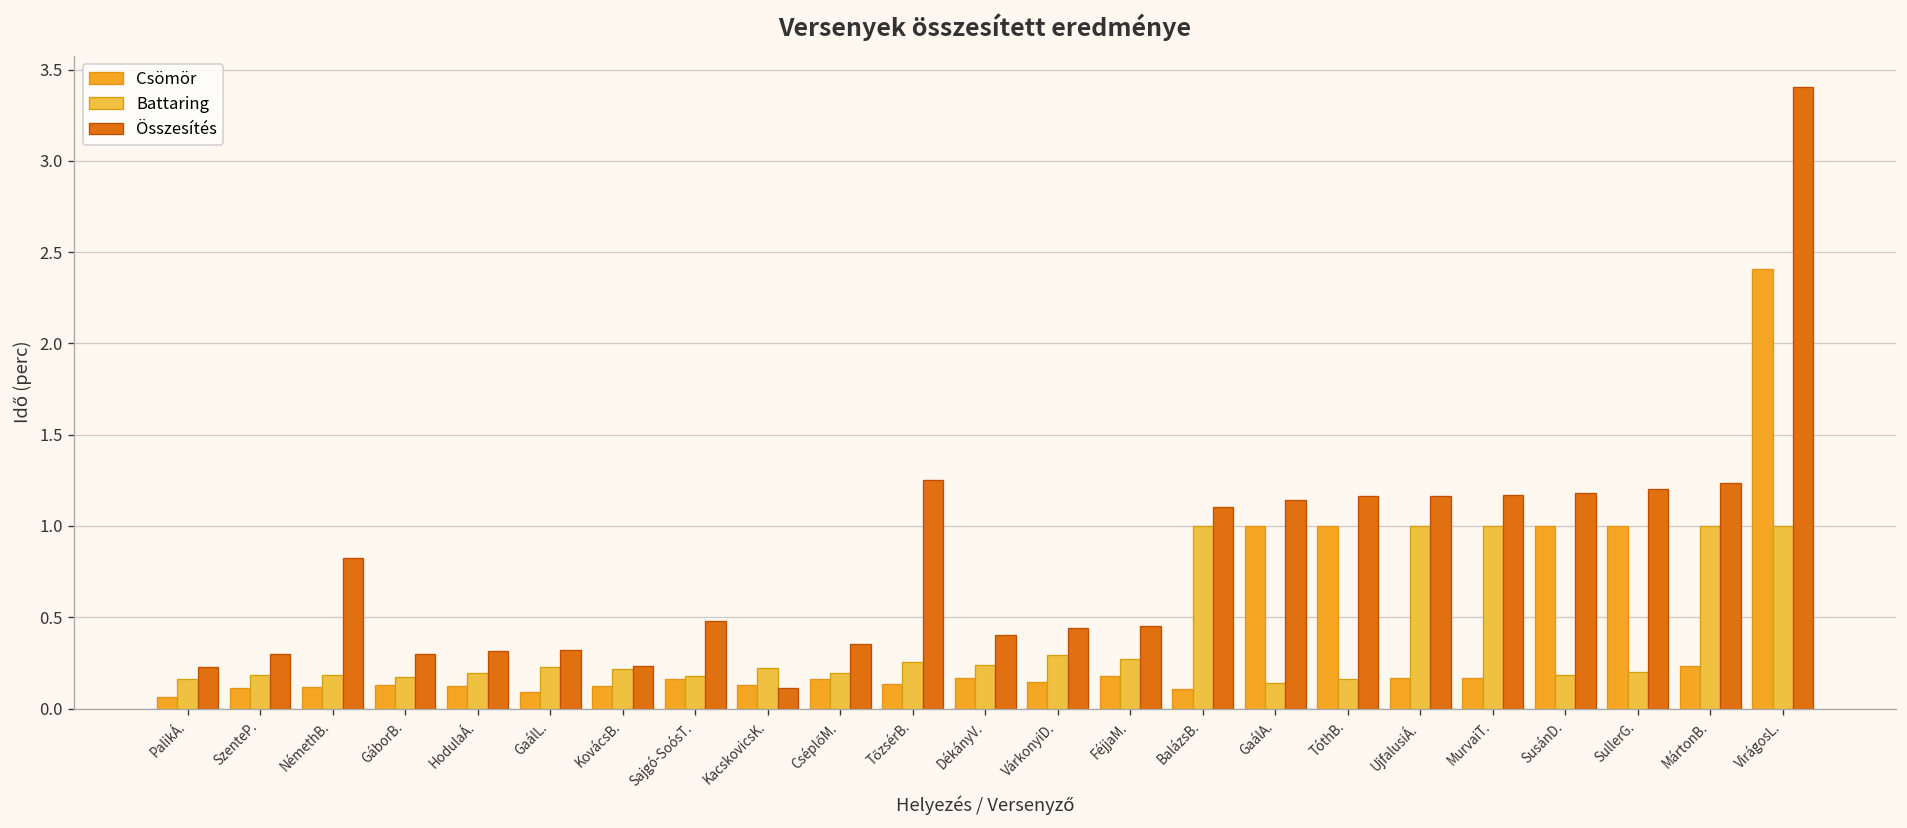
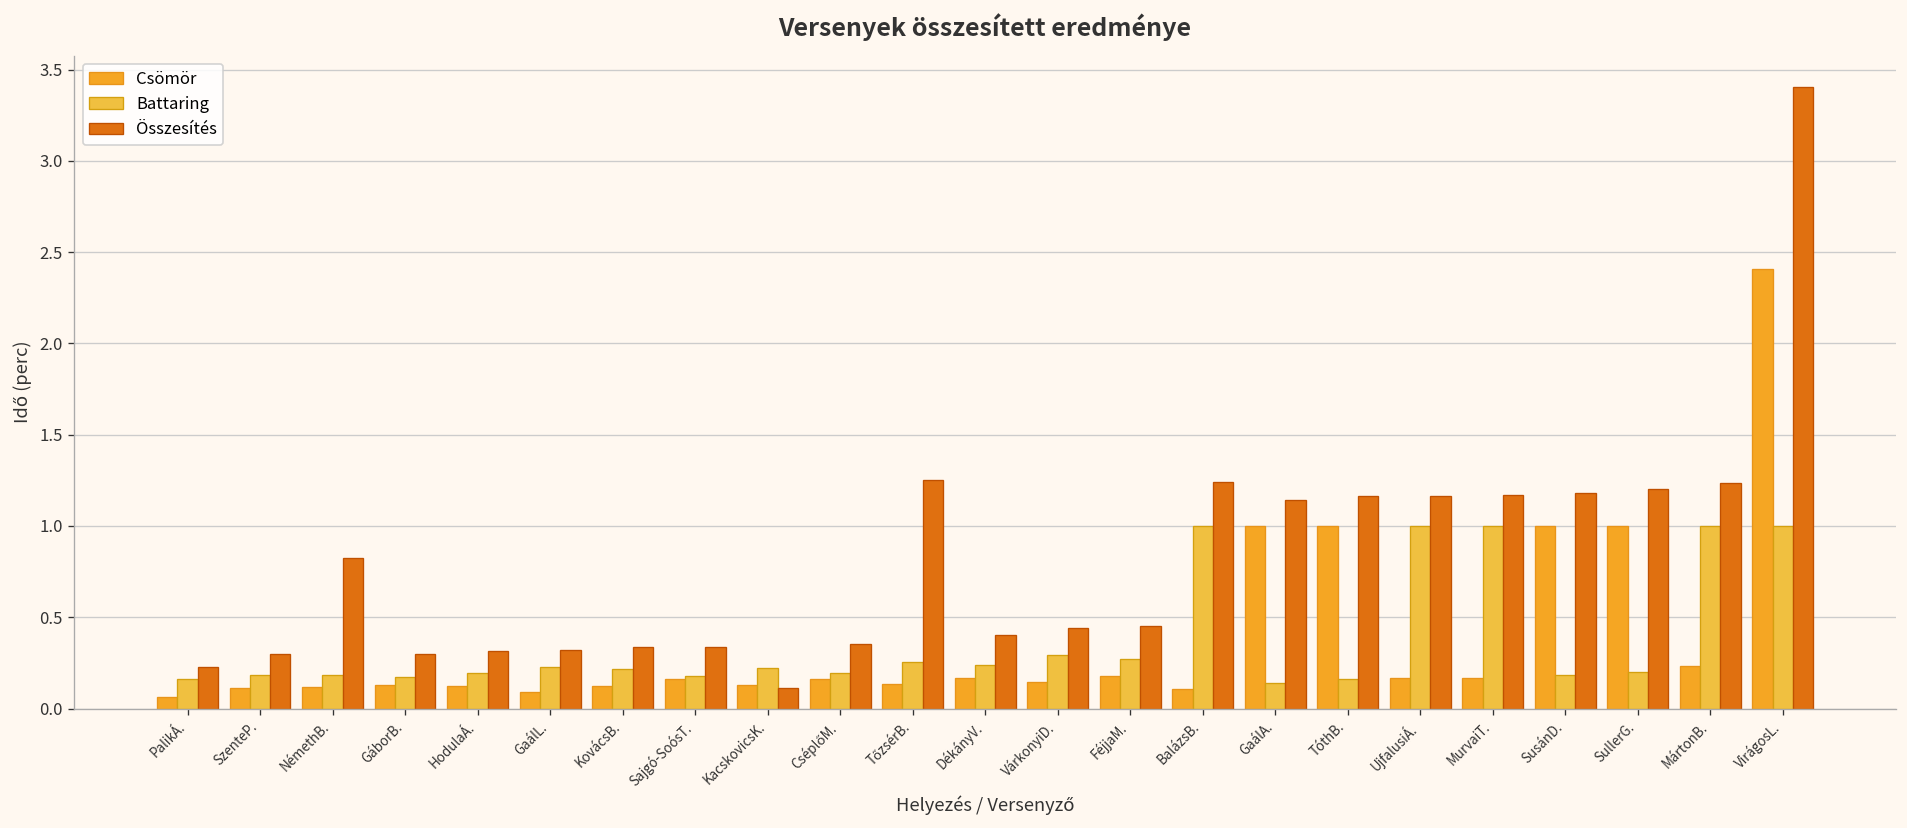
Összesítés, KovácsB.: 0.23 -> 0.34
Összesítés, Sajgó-SoósT.: 0.48 -> 0.34
Összesítés, BalázsB.: 1.11 -> 1.24
